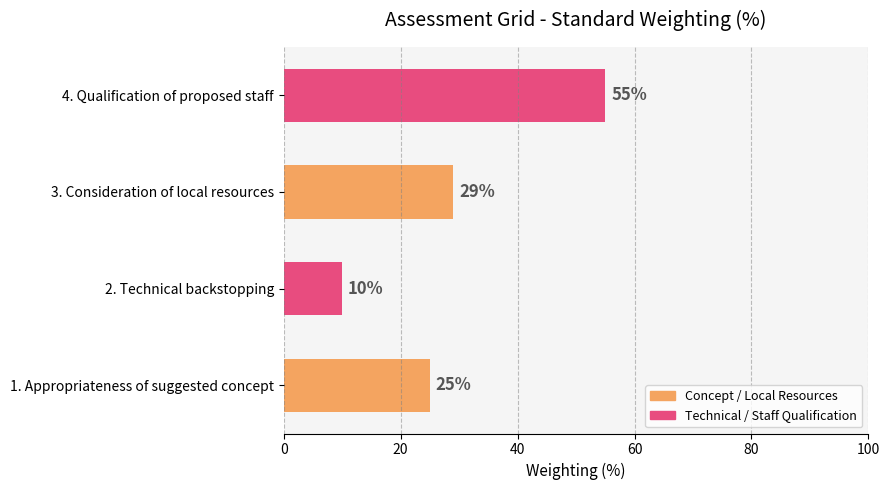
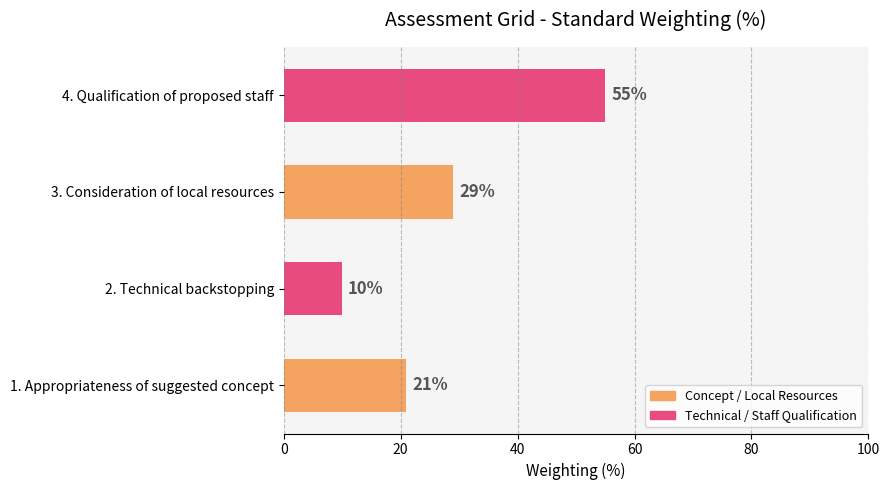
1. Appropriateness of suggested concept: 25% -> 21%
